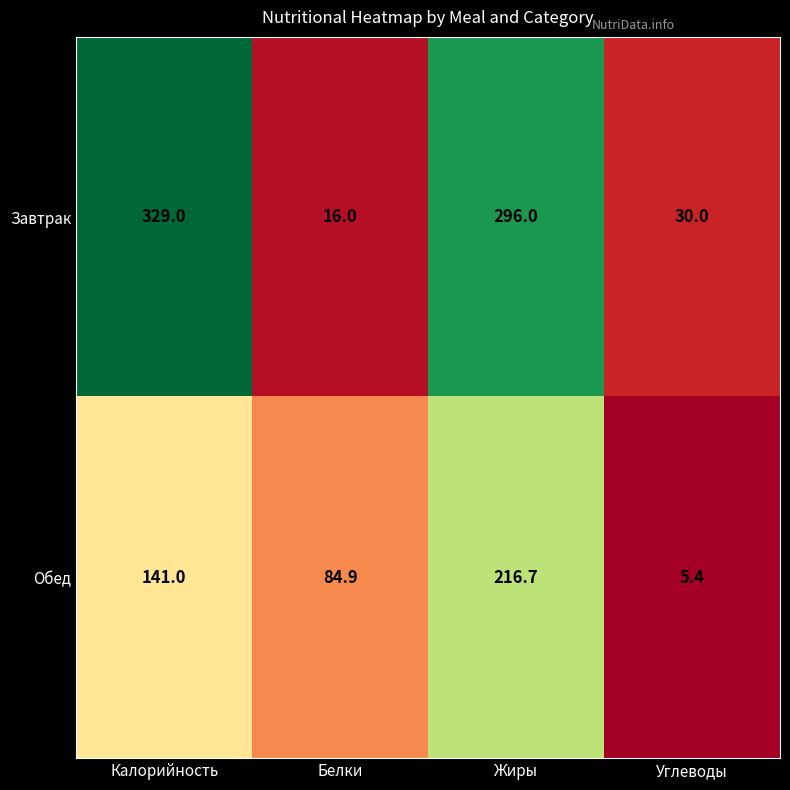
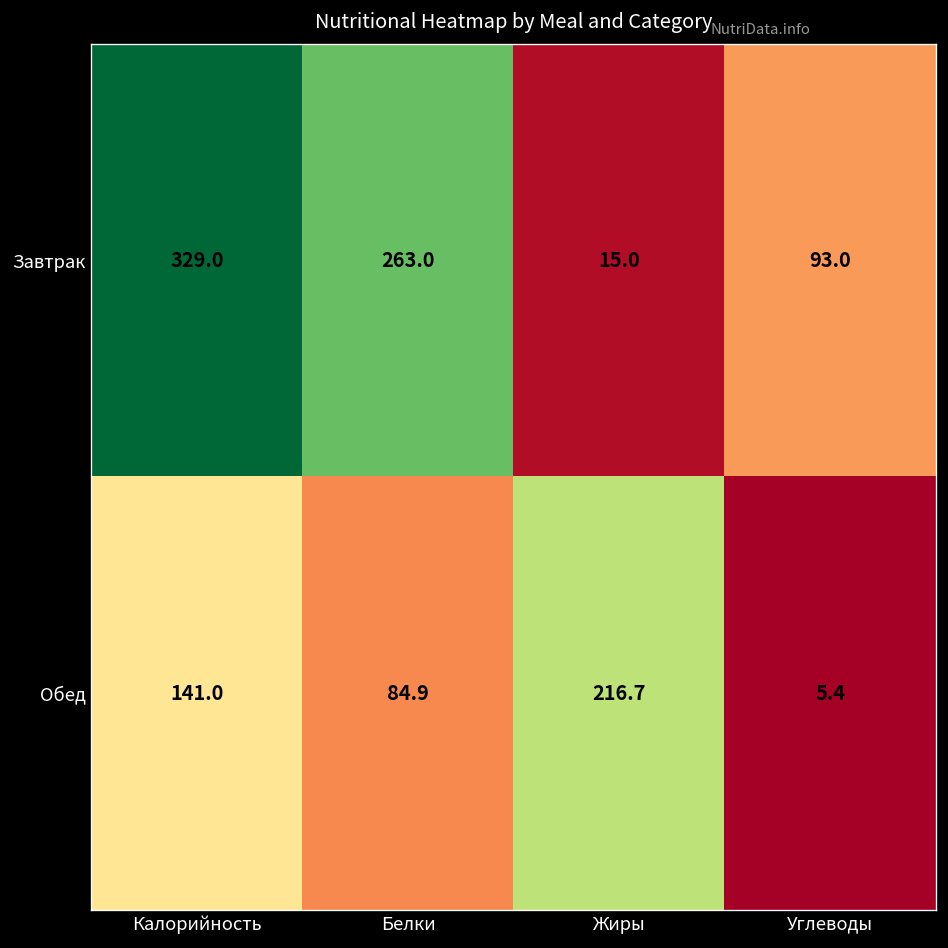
Завтрак, Белки: 16.0 -> 263.0
Завтрак, Жиры: 296.0 -> 15.0
Завтрак, Углеводы: 30.0 -> 93.0
